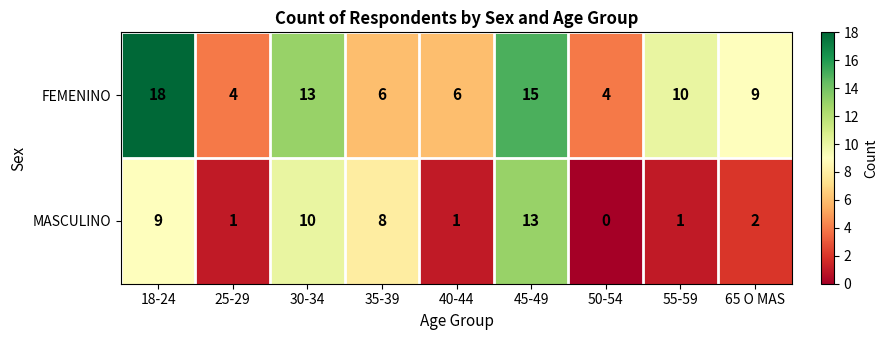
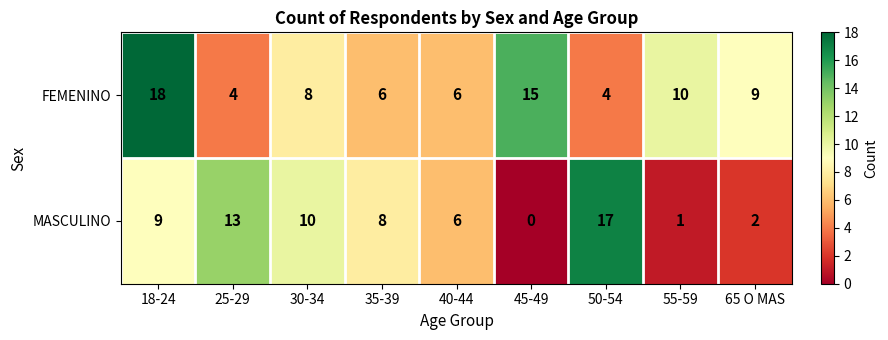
FEMENINO, 30-34: 13 -> 8
MASCULINO, 25-29: 1 -> 13
MASCULINO, 40-44: 1 -> 6
MASCULINO, 45-49: 13 -> 0
MASCULINO, 50-54: 0 -> 17
